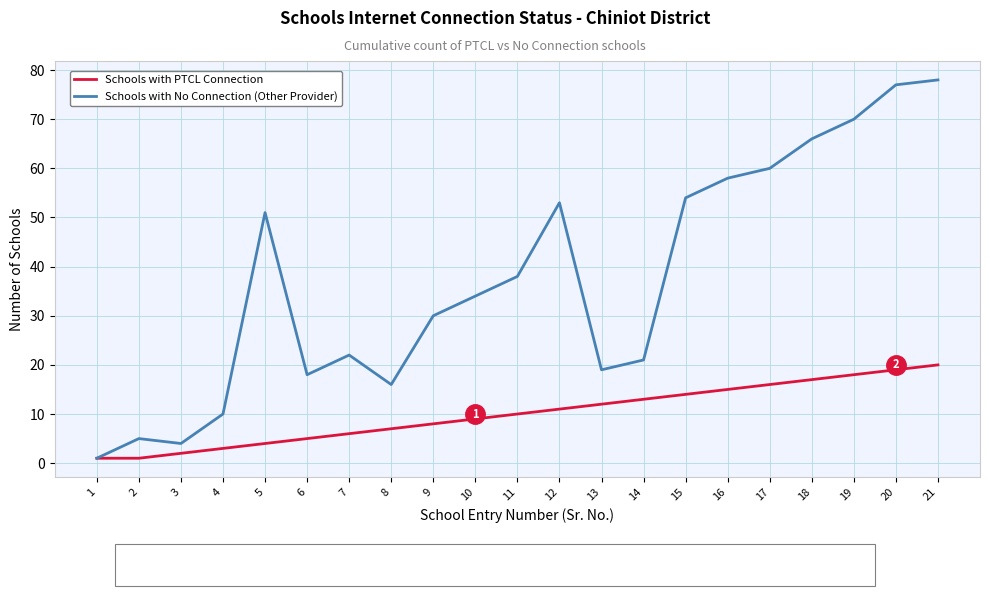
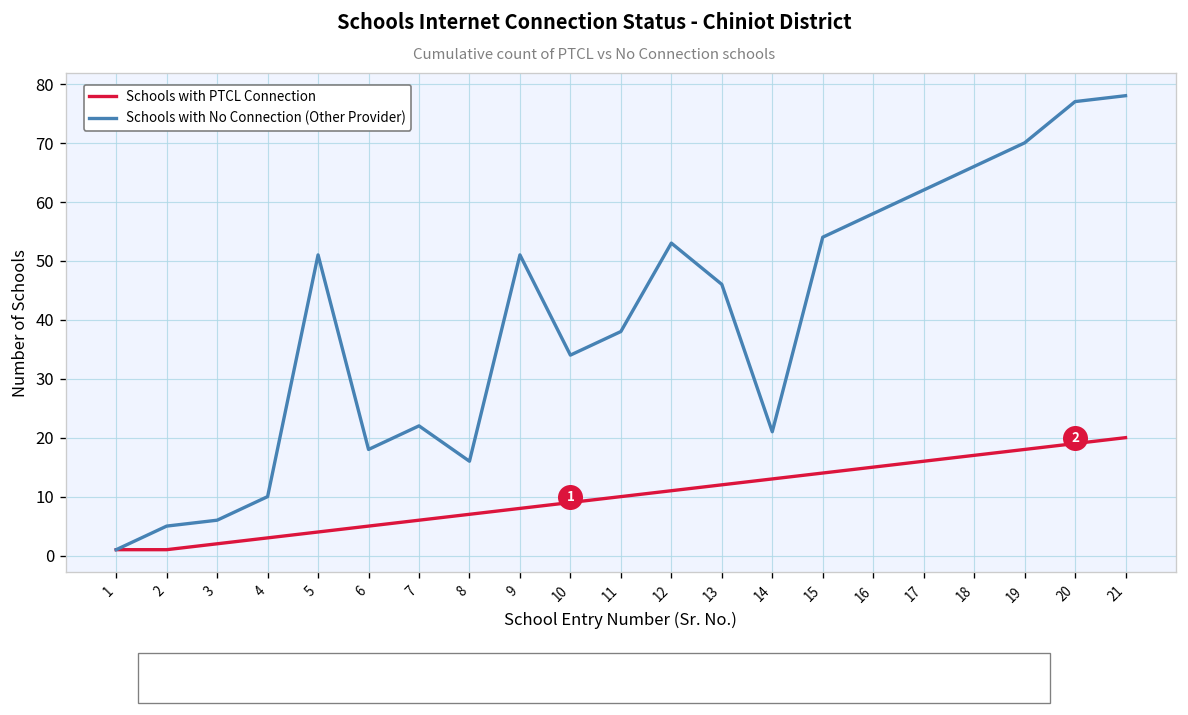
Schools with No Connection (Other Provider), 3: 4 -> 6
Schools with No Connection (Other Provider), 9: 30 -> 51
Schools with No Connection (Other Provider), 13: 19 -> 46
Schools with No Connection (Other Provider), 17: 60 -> 62
